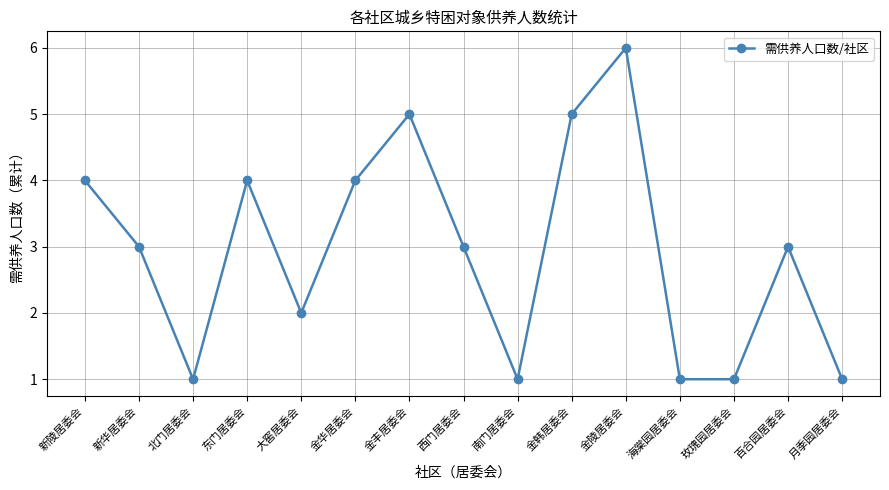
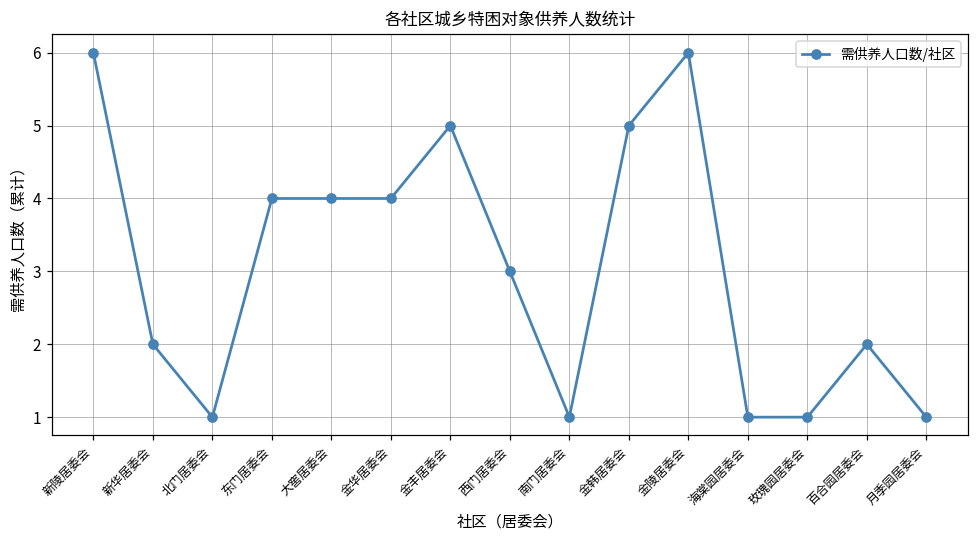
新陵居委会: 4 -> 6
新华居委会: 3 -> 2
大窖居委会: 2 -> 4
百合园居委会: 3 -> 2
